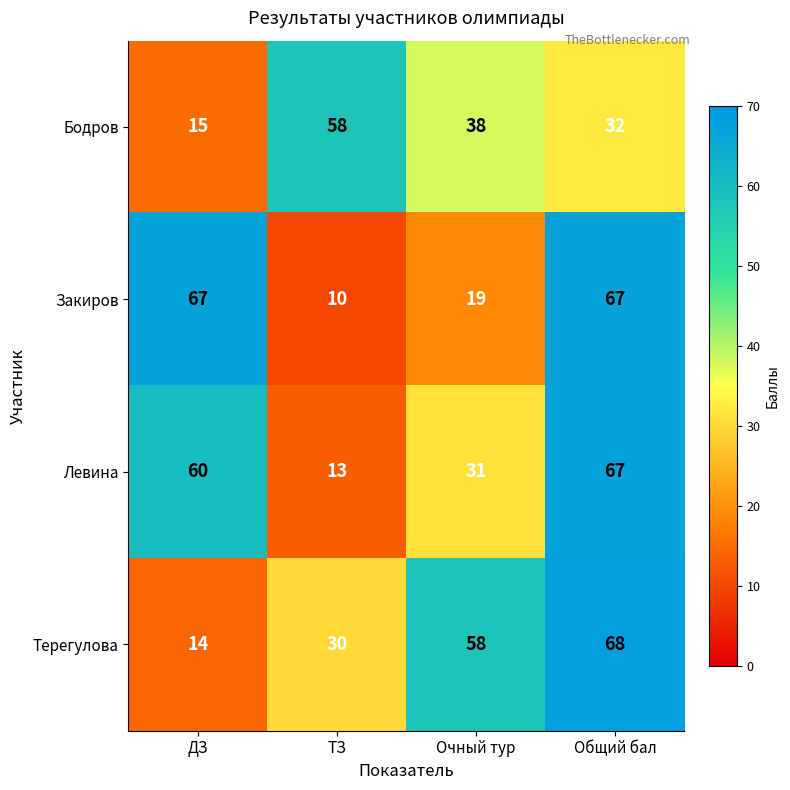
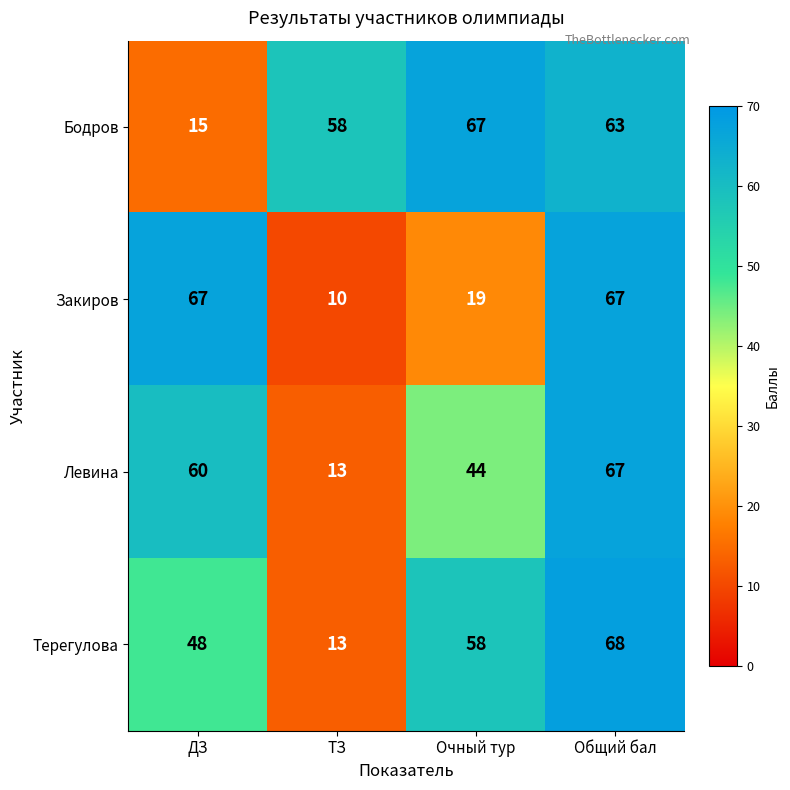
Бодров, Очный тур: 38 -> 67
Бодров, Общий бал: 32 -> 63
Левина, Очный тур: 31 -> 44
Терегулова, ДЗ: 14 -> 48
Терегулова, ТЗ: 30 -> 13
